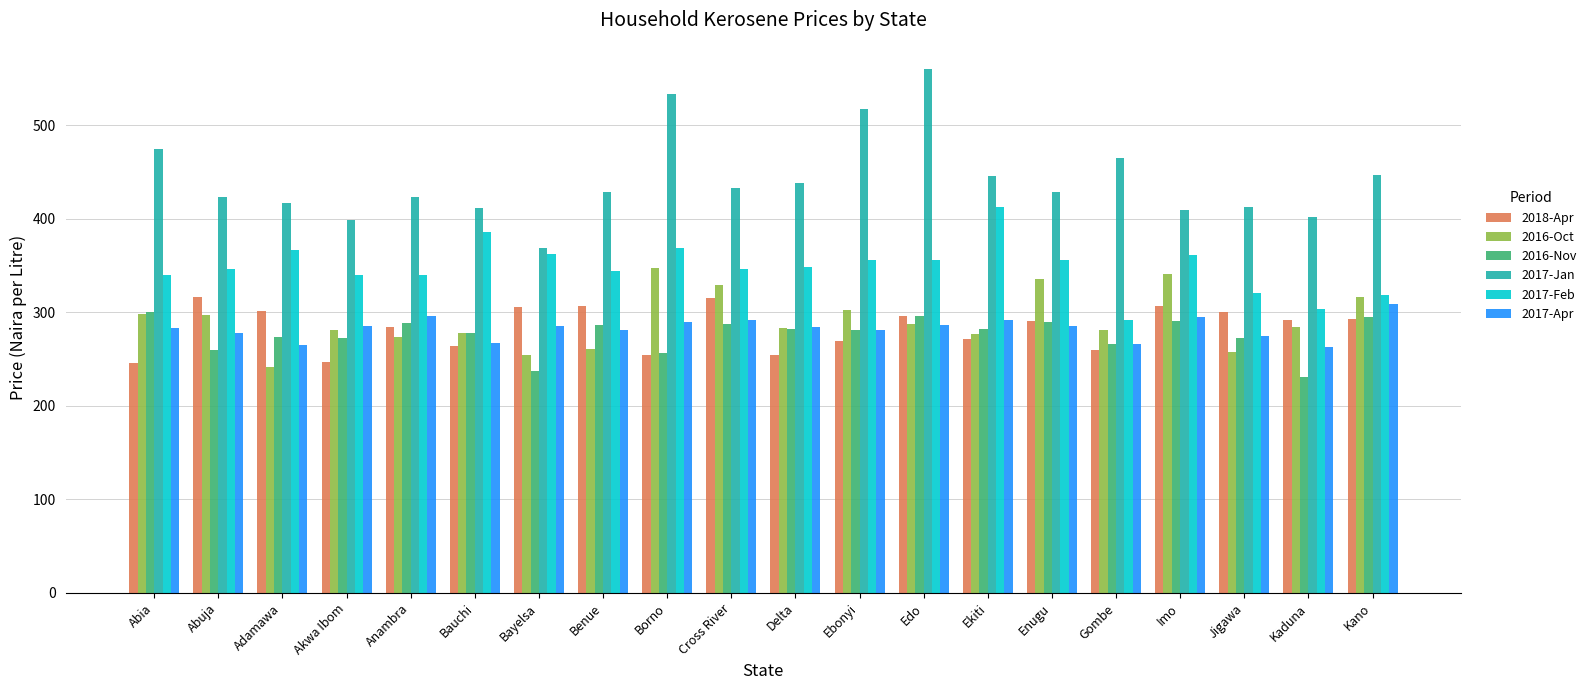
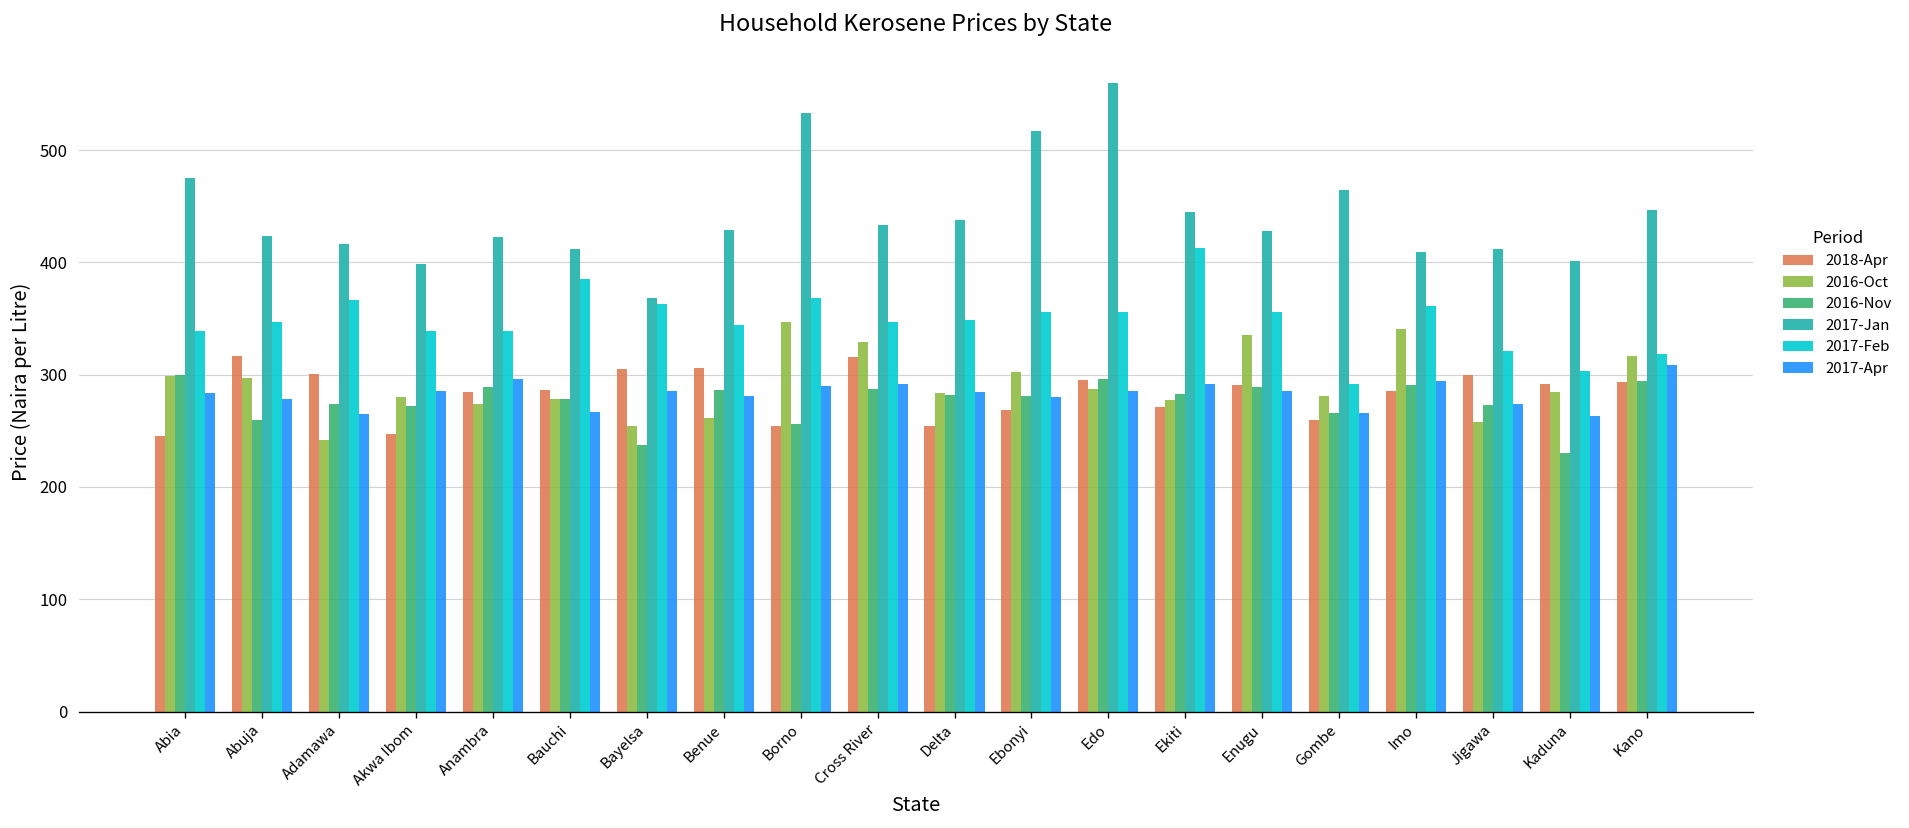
2018-Apr, Bauchi: 260 -> 290
2018-Apr, Imo: 310 -> 290
